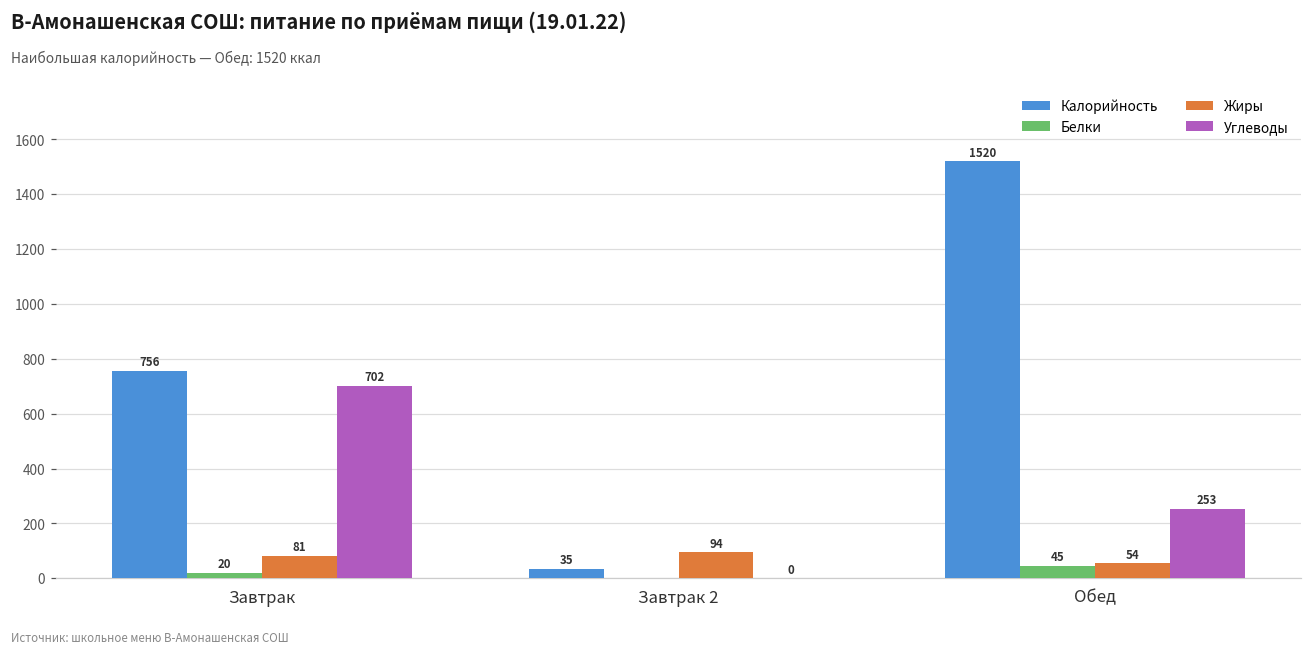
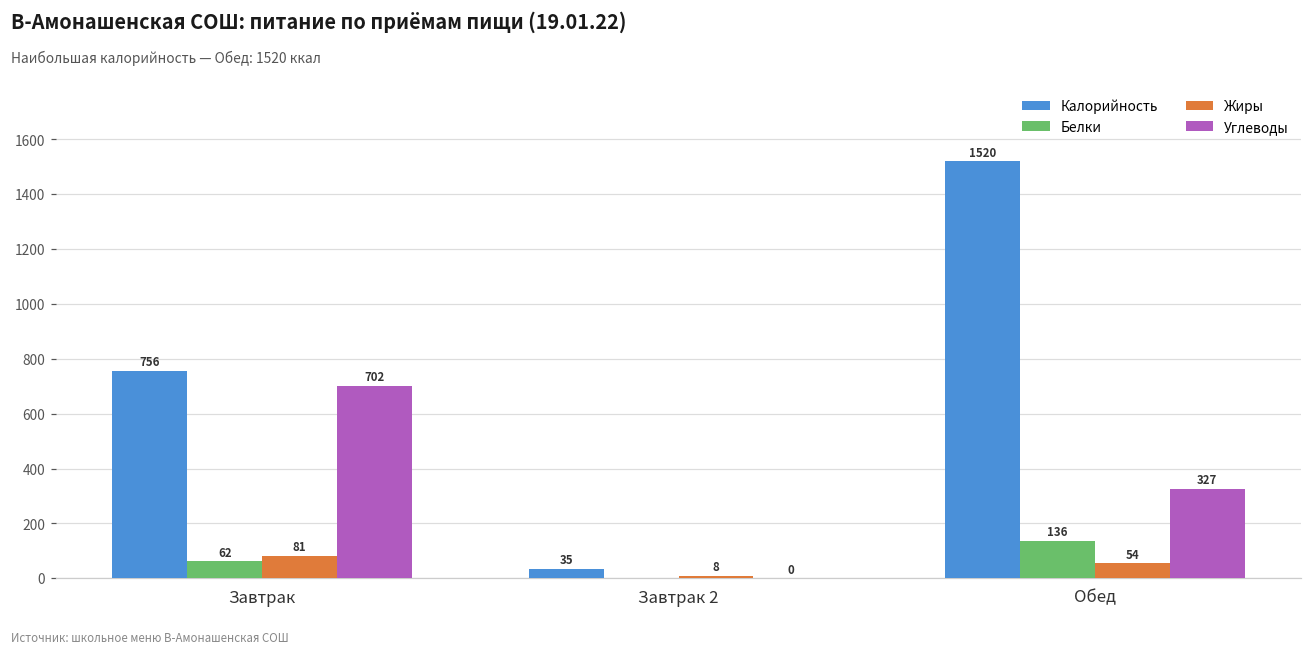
Белки, Завтрак: 20 -> 62
Жиры, Завтрак 2: 94 -> 8
Белки, Обед: 45 -> 136
Углеводы, Обед: 253 -> 327
